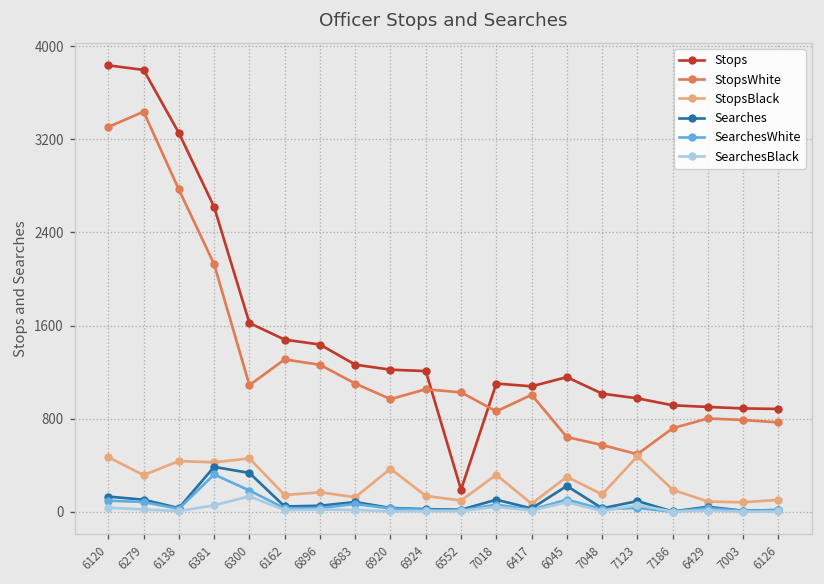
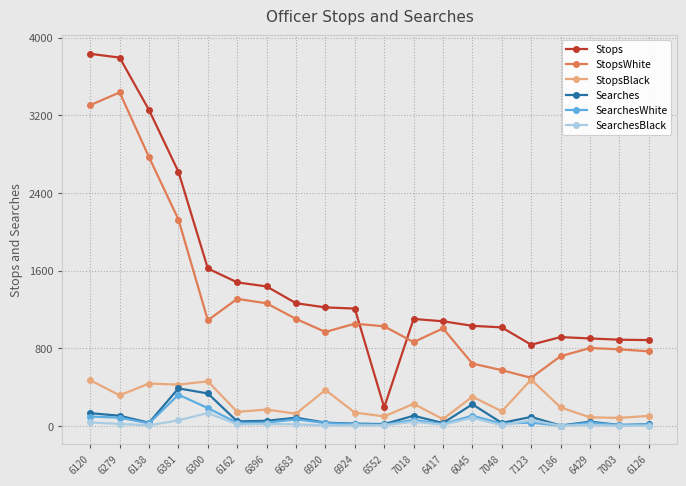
StopsBlack, 7018: 300 -> 200
Stops, 6045: 1200 -> 1000
Stops, 7123: 1000 -> 800
